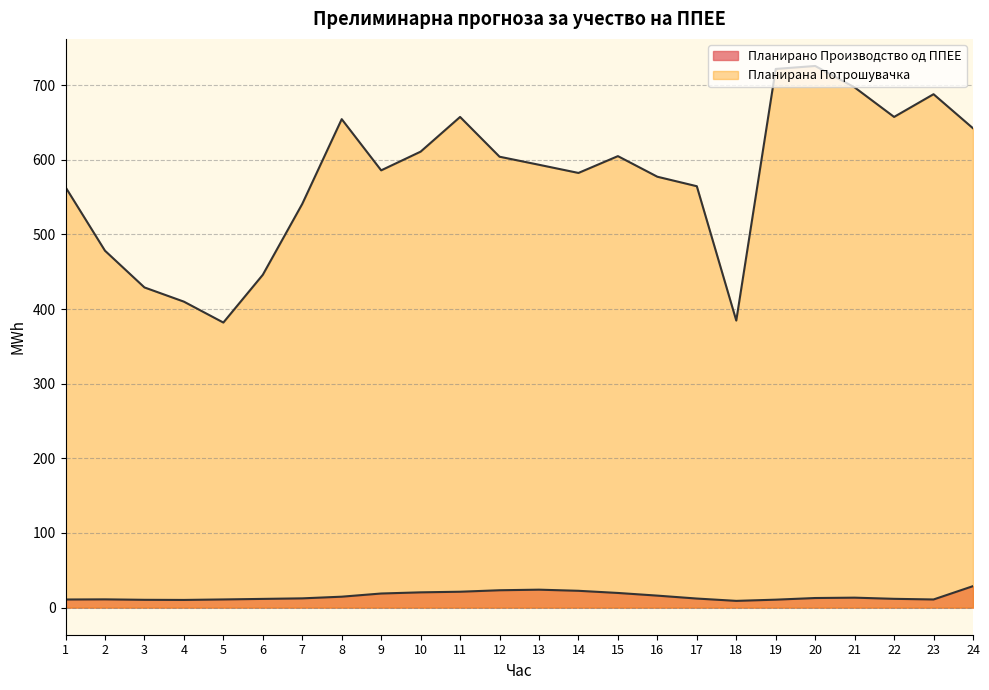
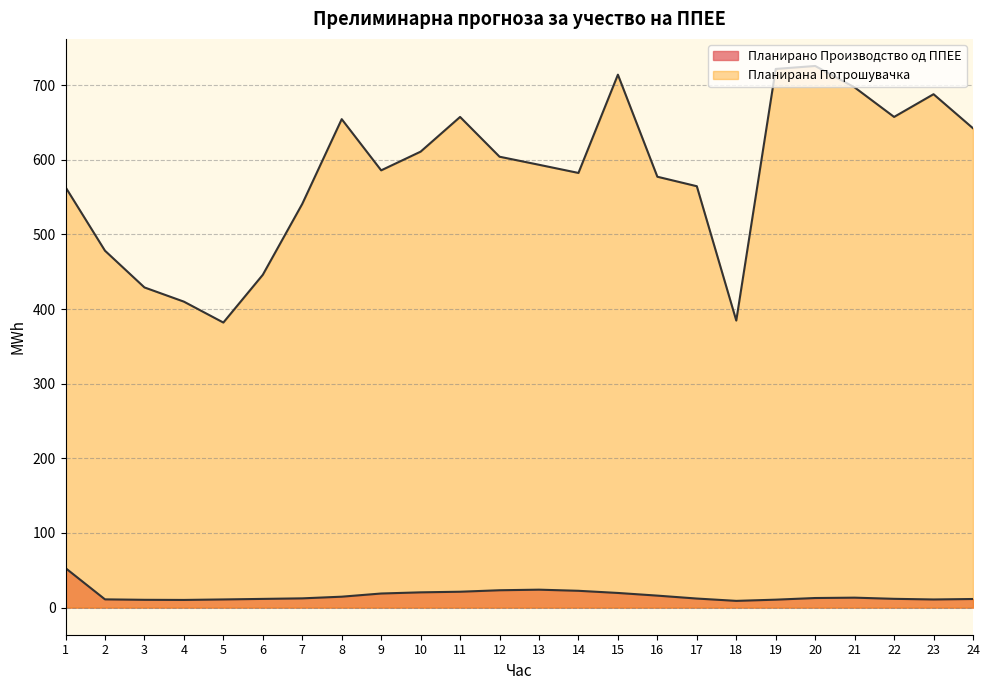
Планирано Производство од ППЕЕ, 1: 10 -> 50
Планирана Потрошувачка, 15: 600 -> 710
Планирано Производство од ППЕЕ, 24: 30 -> 10
